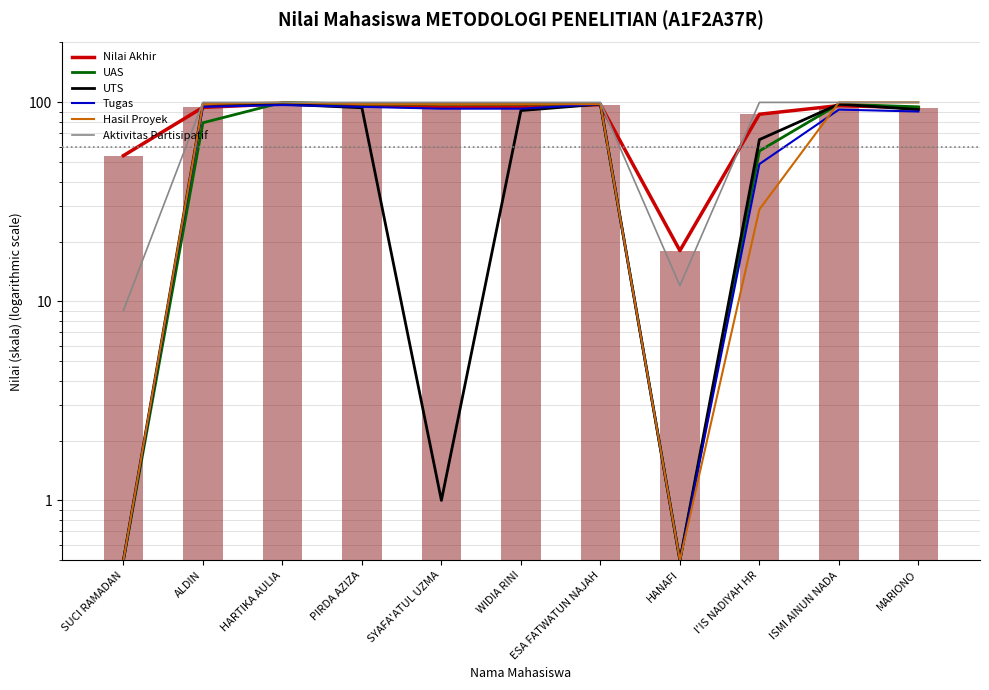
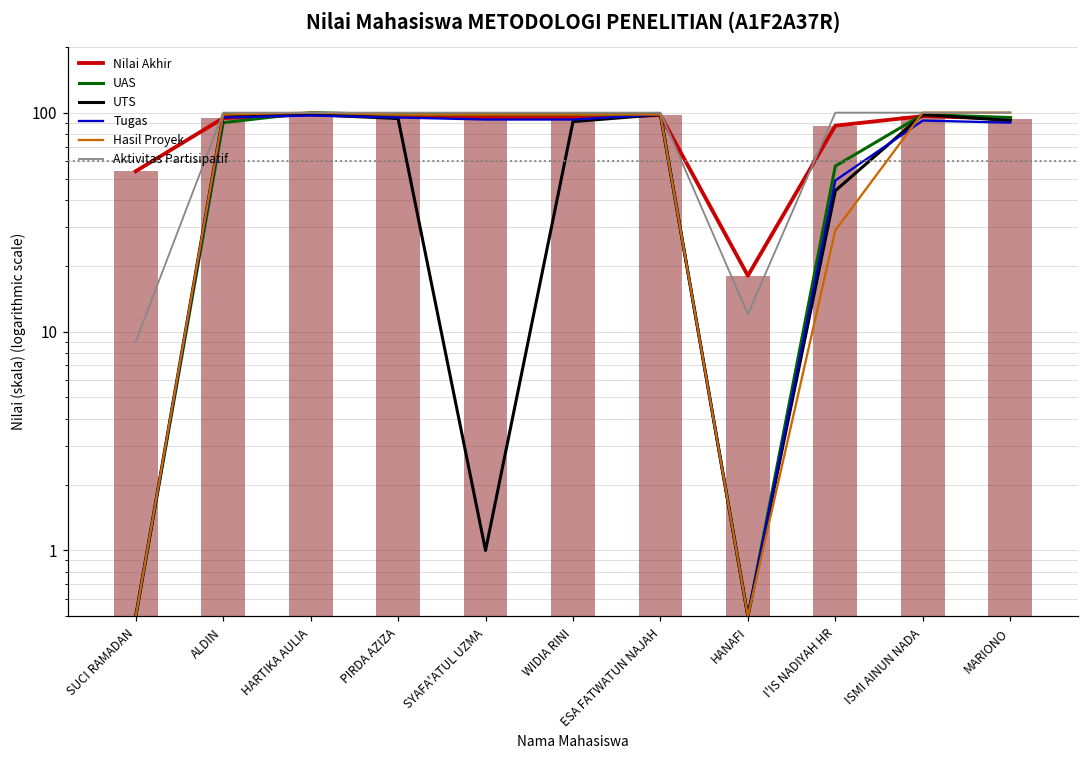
UAS, ALDIN: 79 -> 90
UTS, I'IS NADIYAH HR: 65 -> 44
